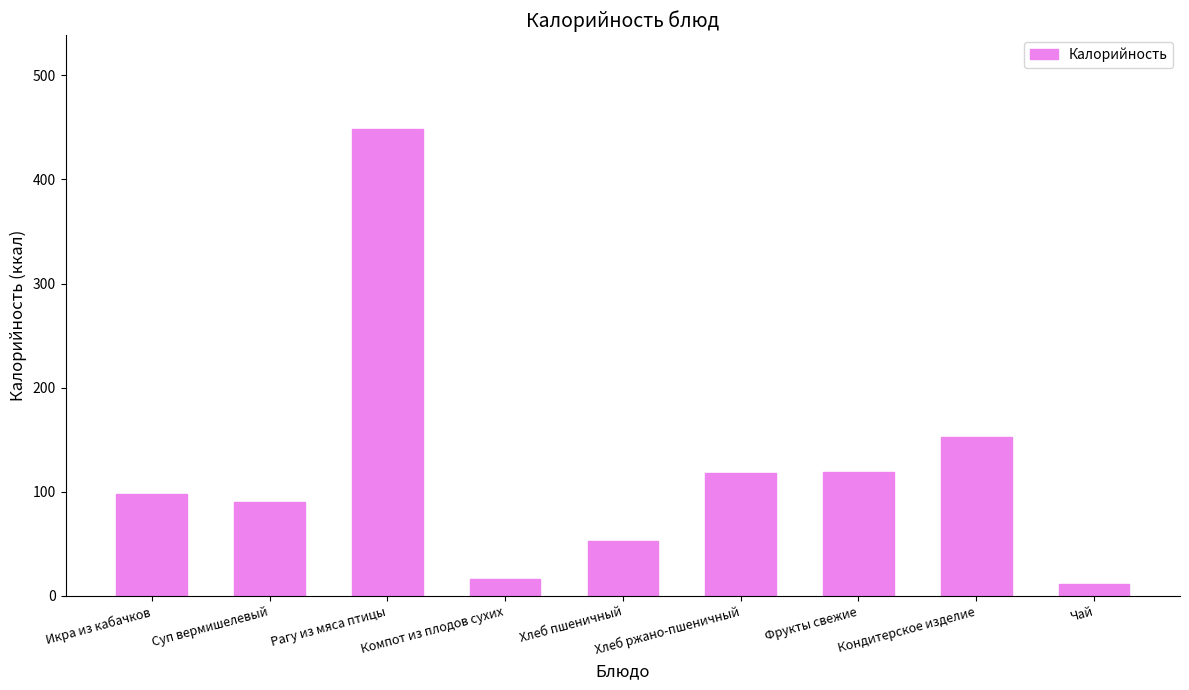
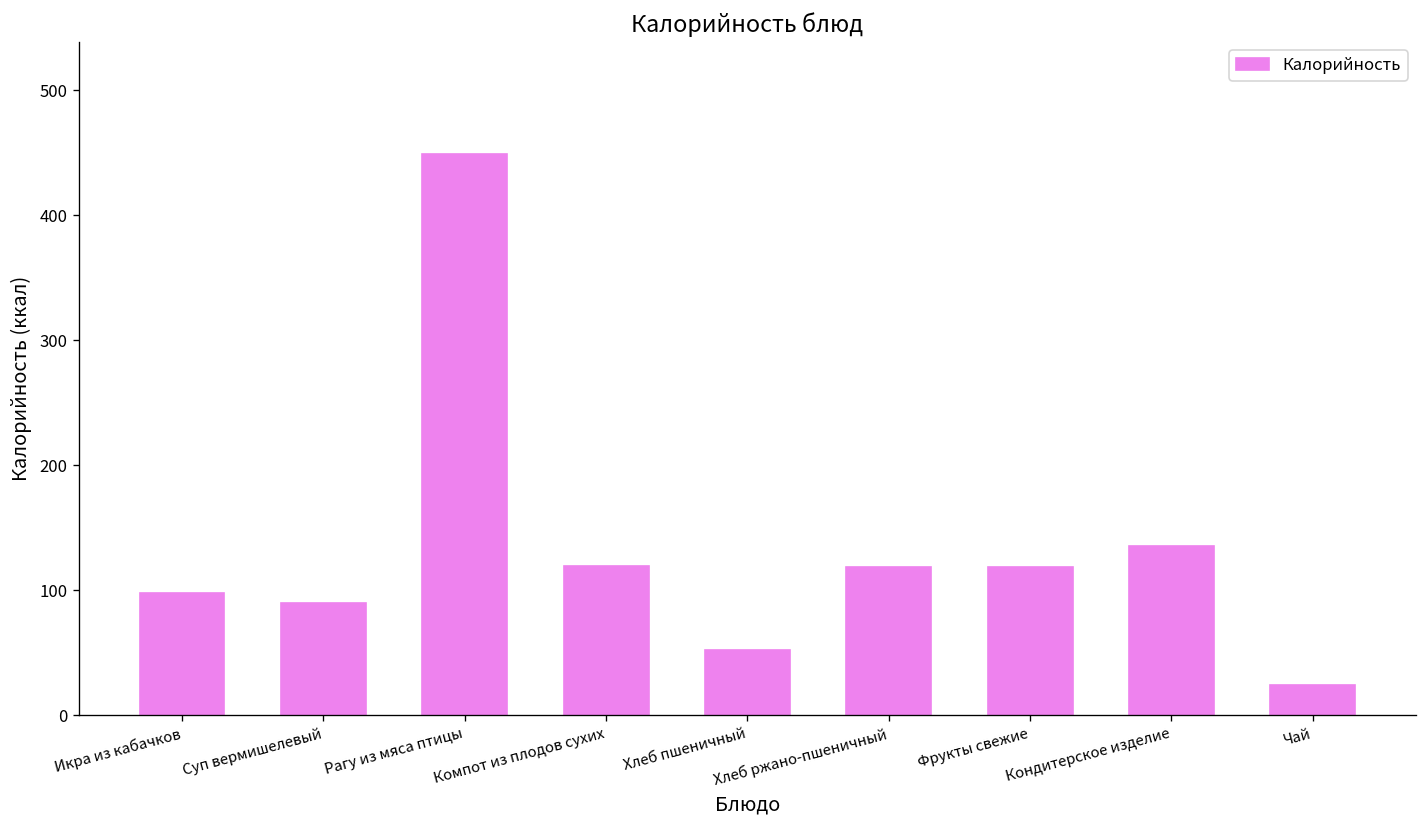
Компот из плодов сухих: 16 -> 119
Кондитерское изделие: 153 -> 135
Чай: 12 -> 24
